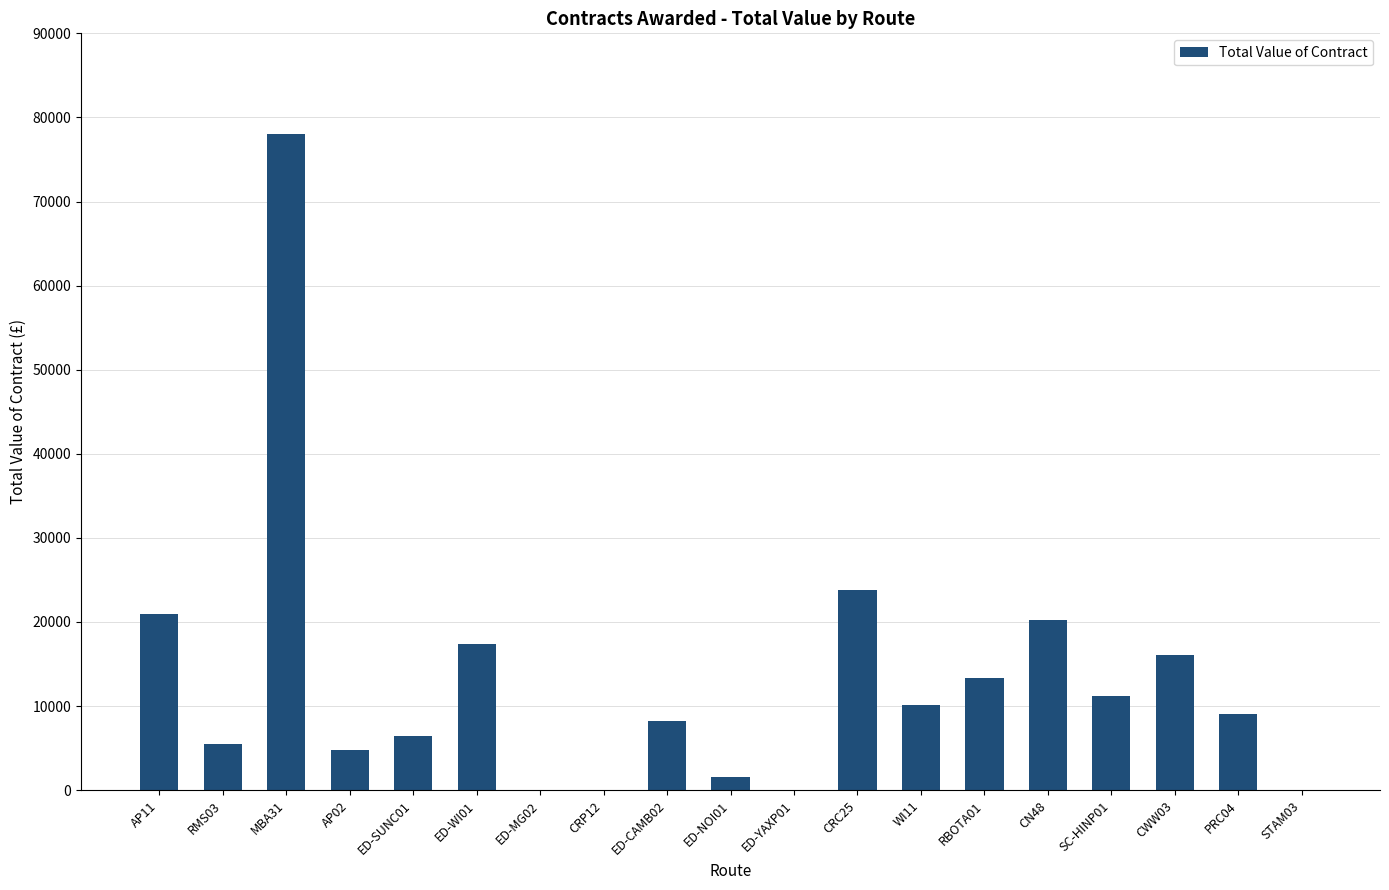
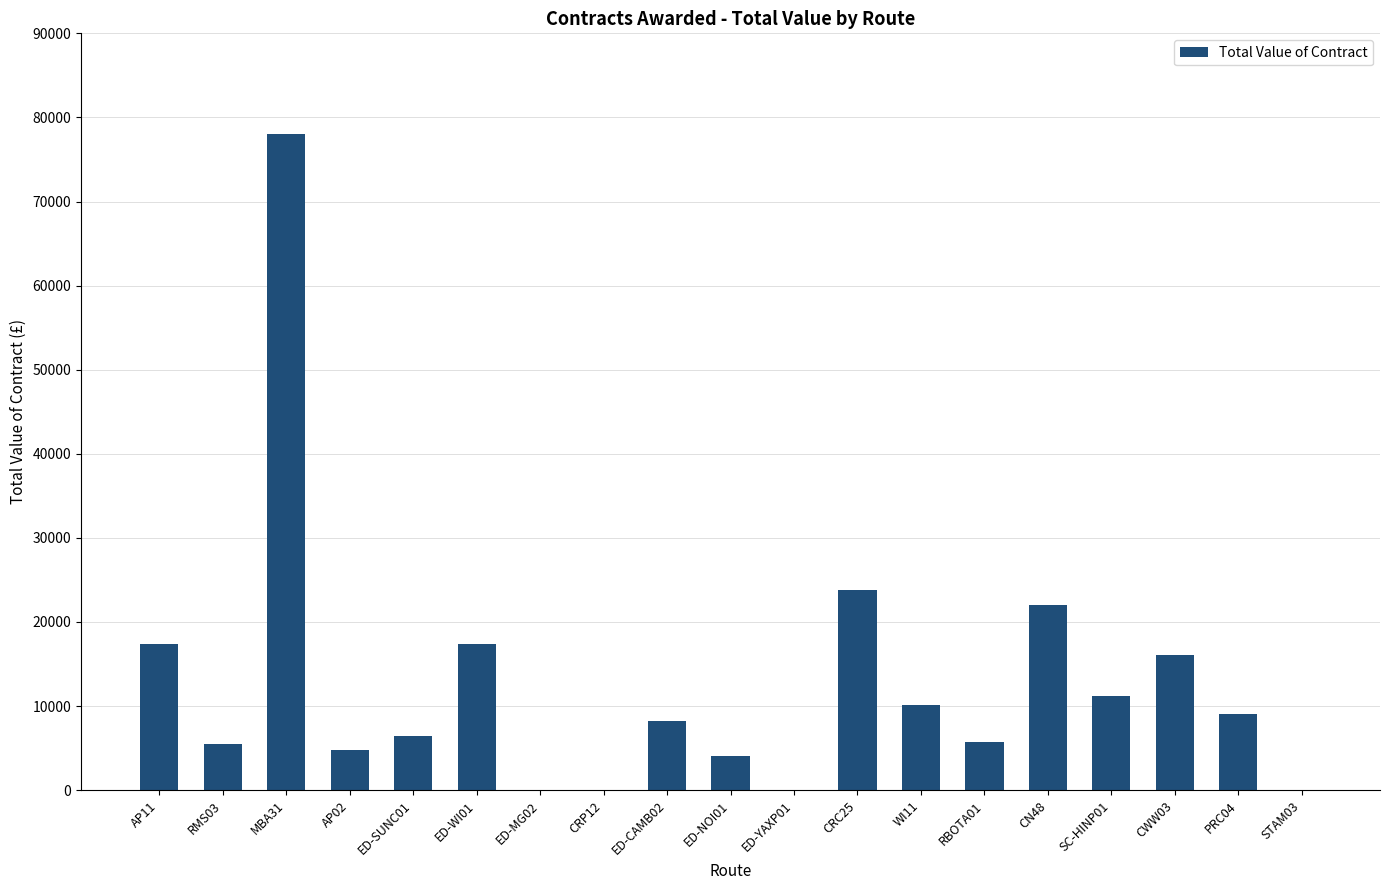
AP11: 21000 -> 17000
ED-NOI01: 2000 -> 4000
RBOTA01: 13000 -> 6000
CN48: 20000 -> 22000
